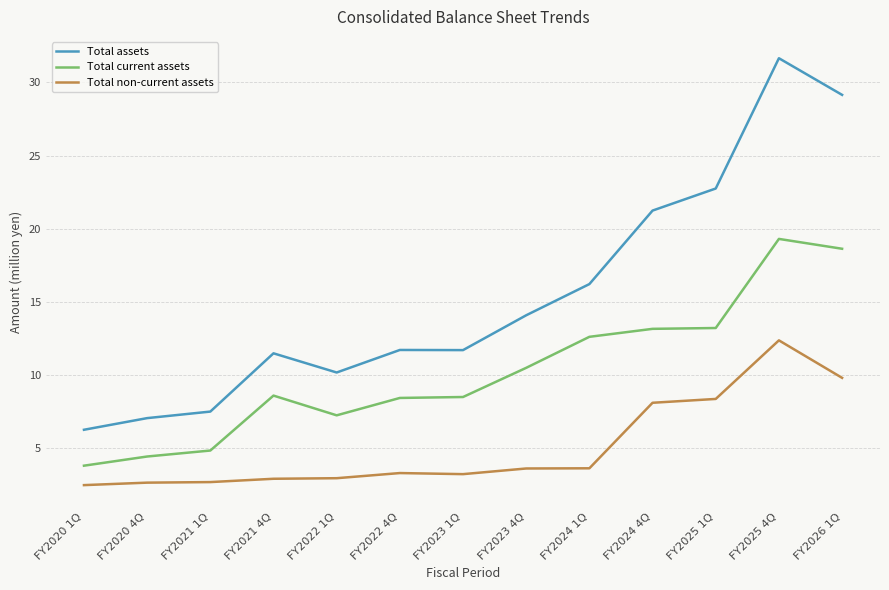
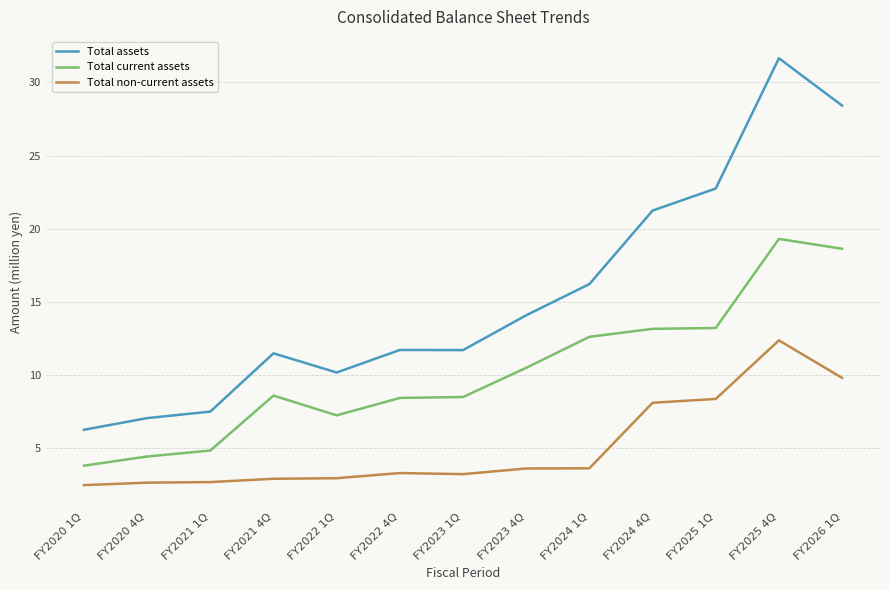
Total assets, FY2026 1Q: 29.1 -> 28.4
